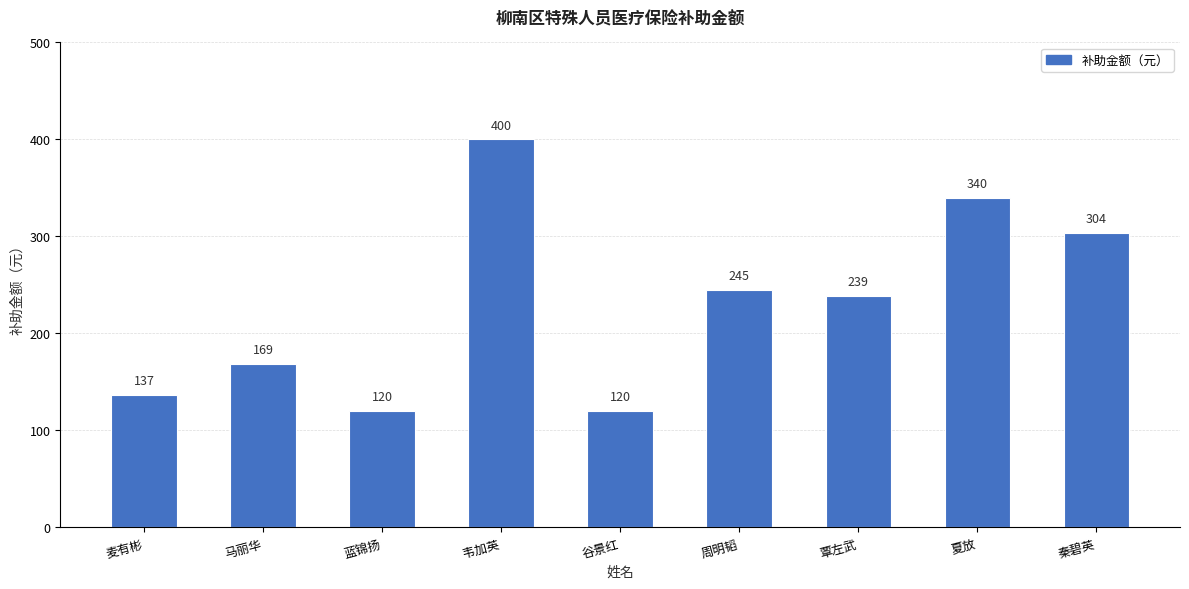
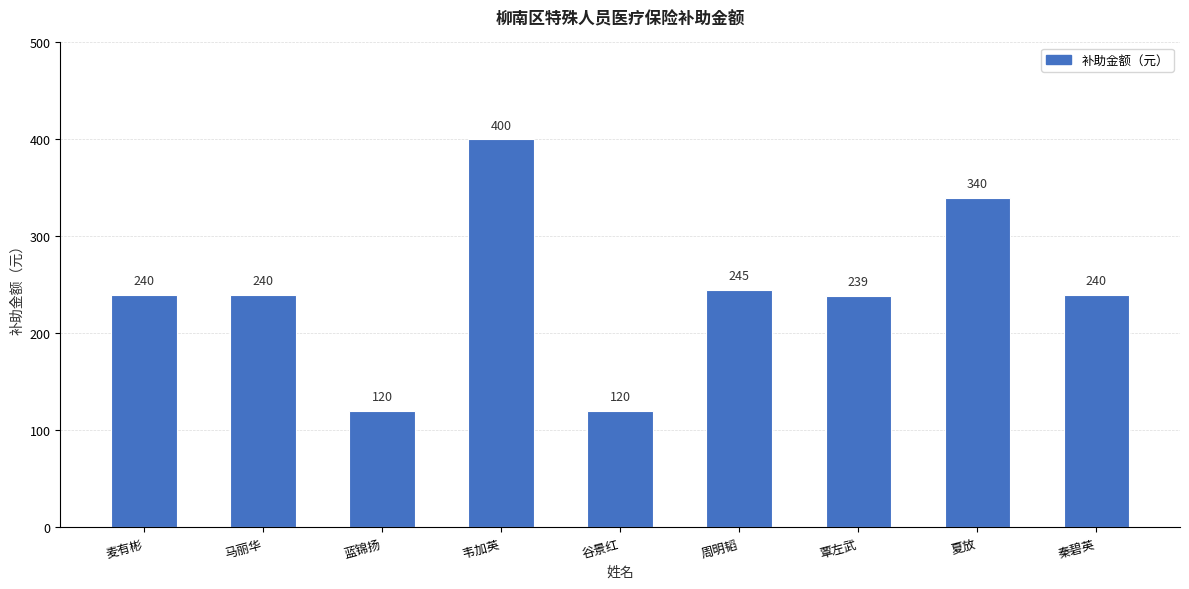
麦有彬: 137 -> 240
马丽华: 169 -> 240
秦碧英: 304 -> 240
